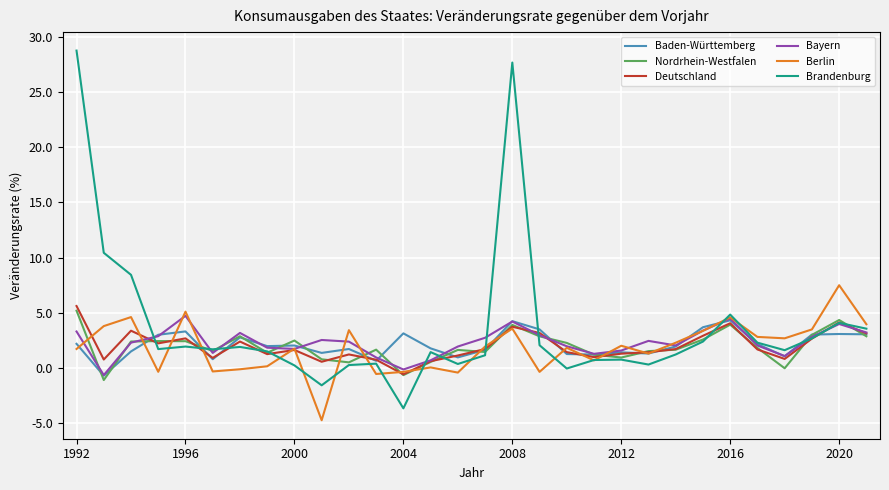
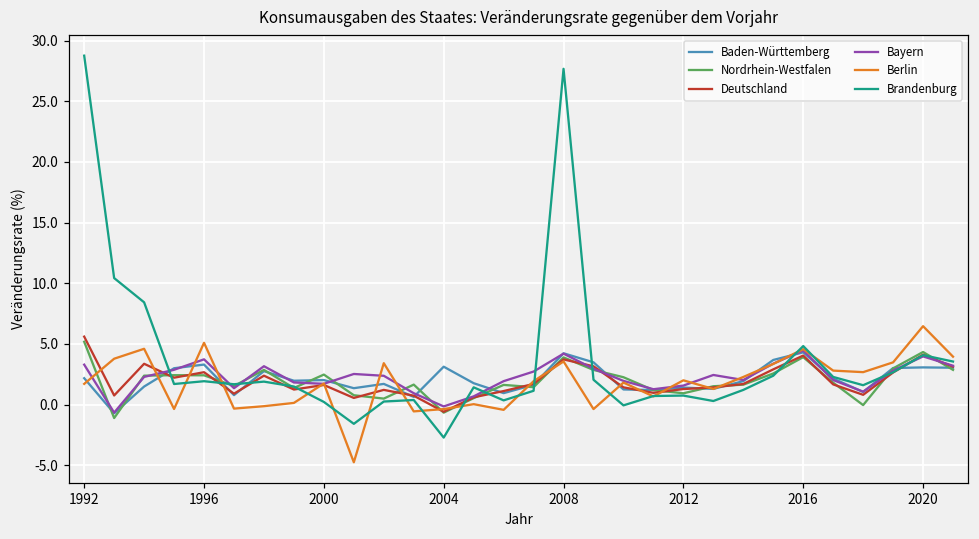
Bayern, 1996: 4.7 -> 3.7
Brandenburg, 2004: -3.7 -> -2.7
Berlin, 2020: 7.5 -> 6.5
